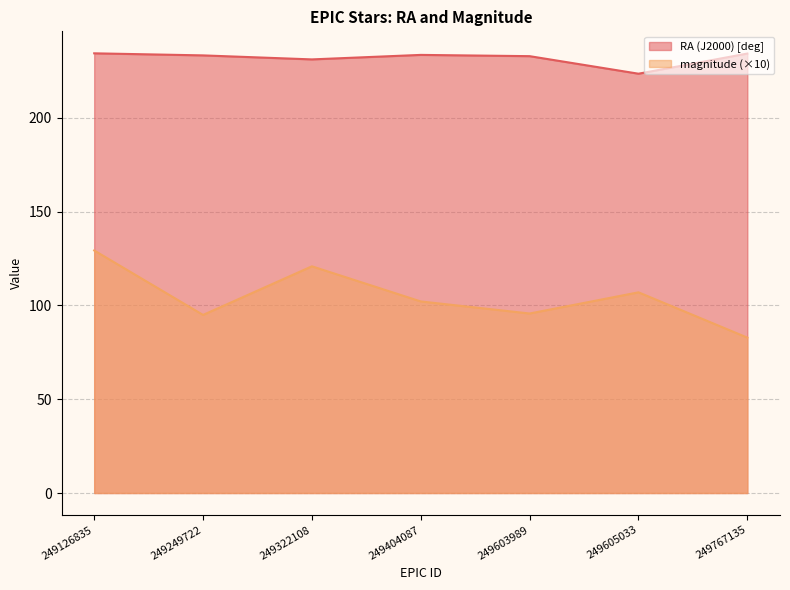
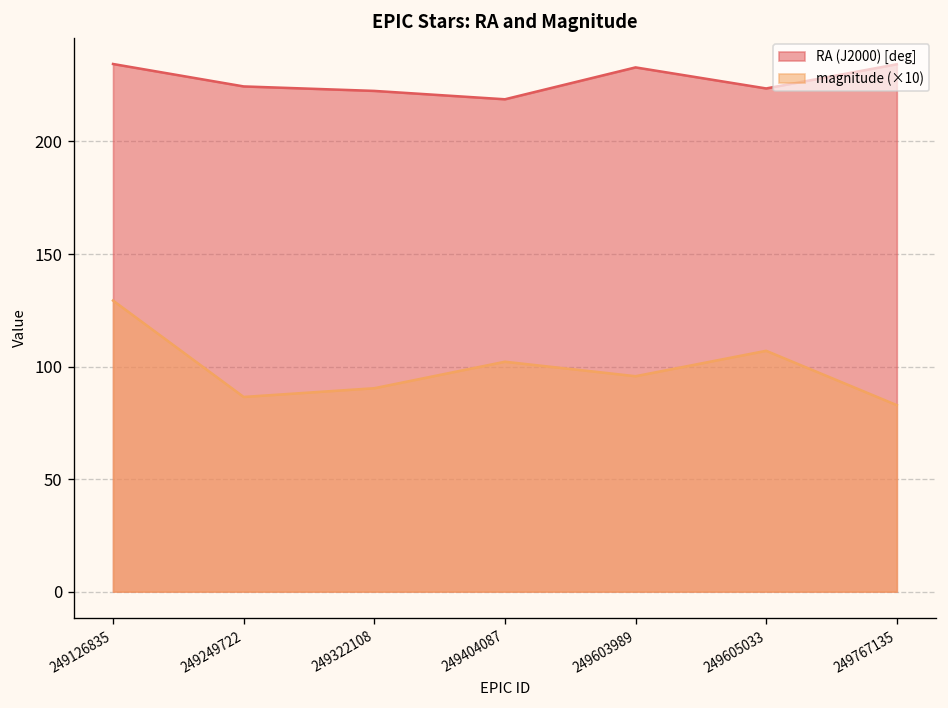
RA (J2000) [deg], 249249722: 233 -> 224
magnitude (×10), 249249722: 95 -> 86
RA (J2000) [deg], 249322108: 231 -> 222
magnitude (×10), 249322108: 121 -> 90
RA (J2000) [deg], 249404087: 234 -> 219
